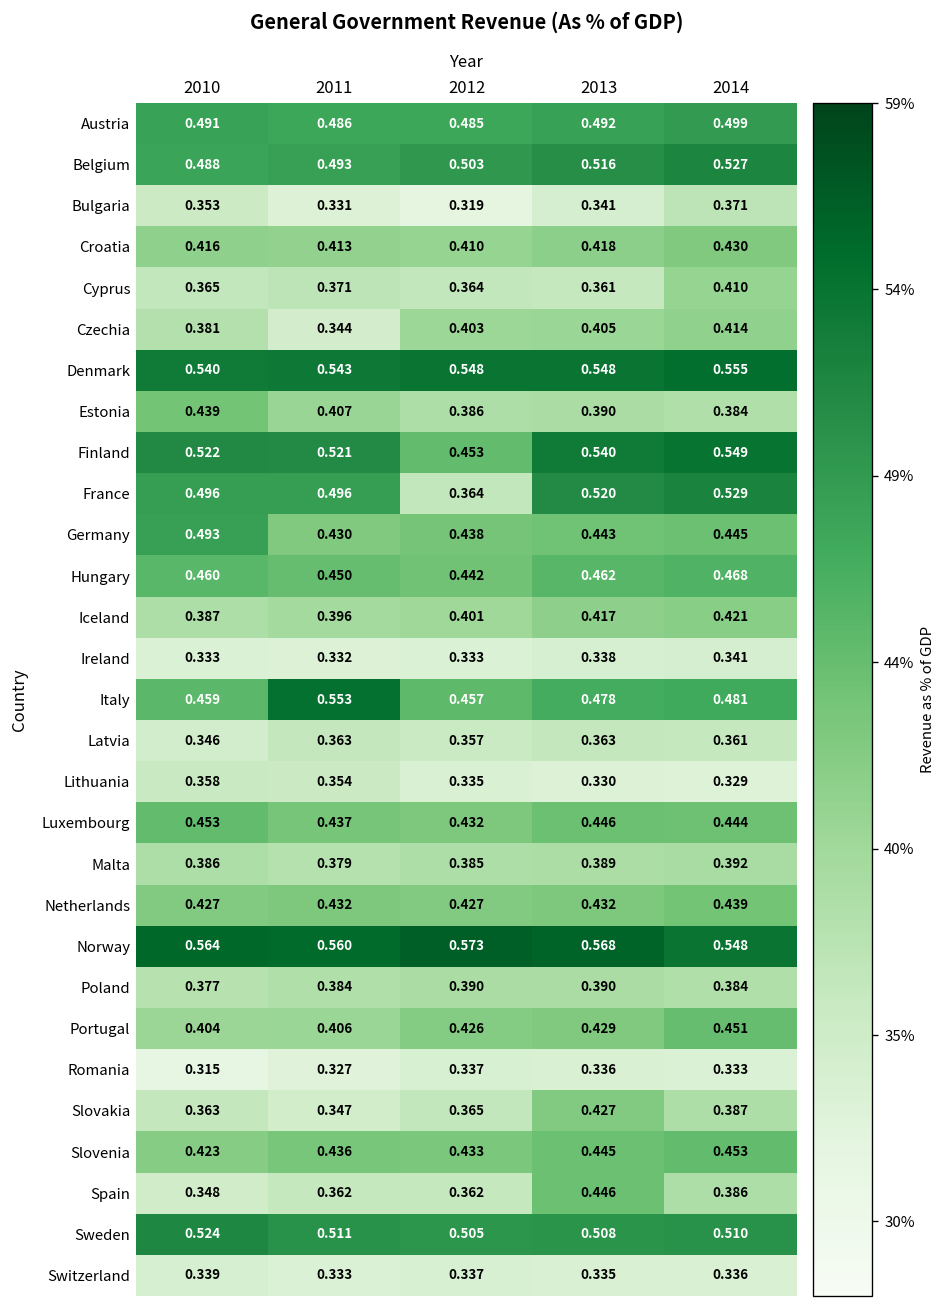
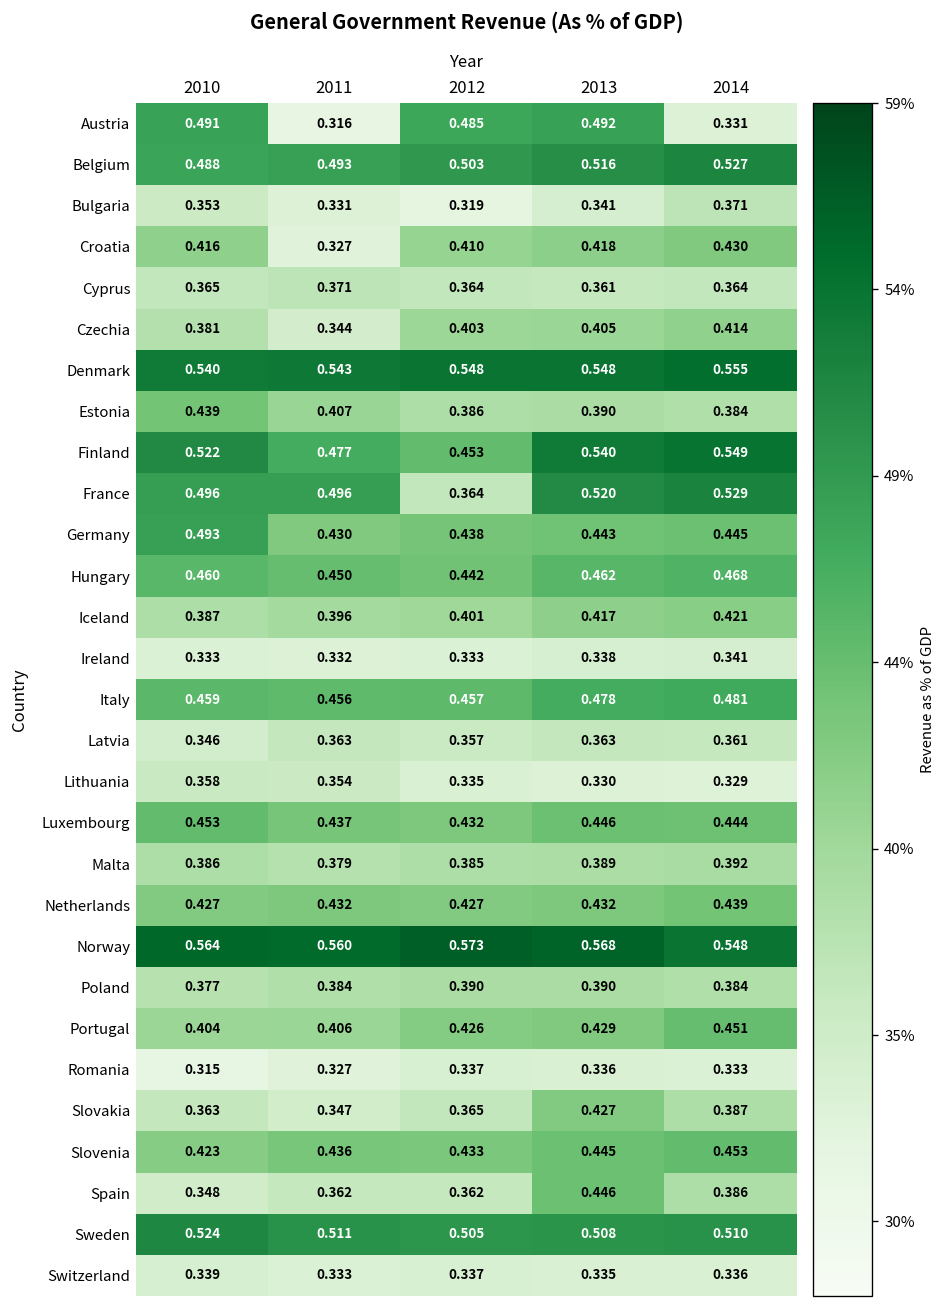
Austria, 2011: 0.486 -> 0.316
Austria, 2014: 0.499 -> 0.331
Croatia, 2011: 0.413 -> 0.327
Cyprus, 2014: 0.410 -> 0.364
Finland, 2011: 0.521 -> 0.477
Italy, 2011: 0.553 -> 0.456
